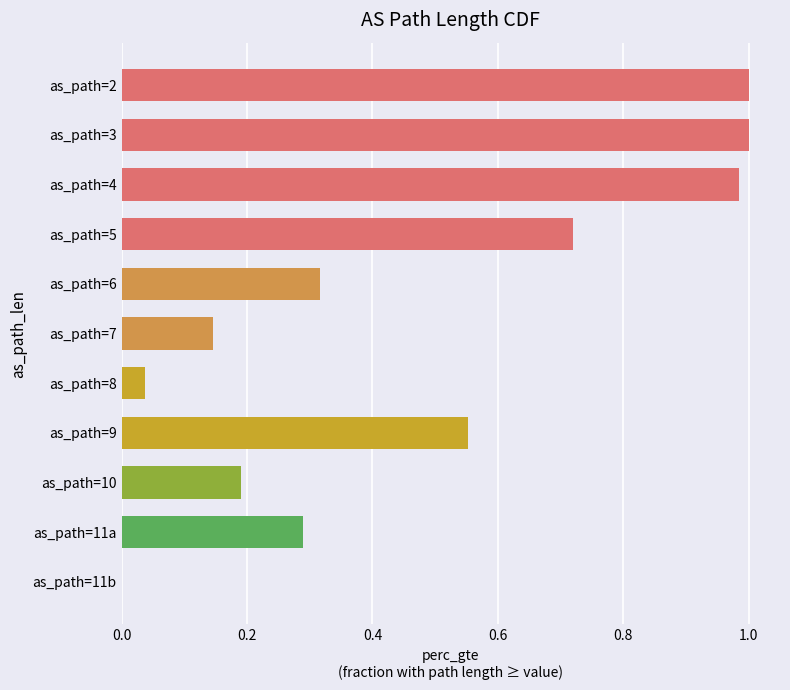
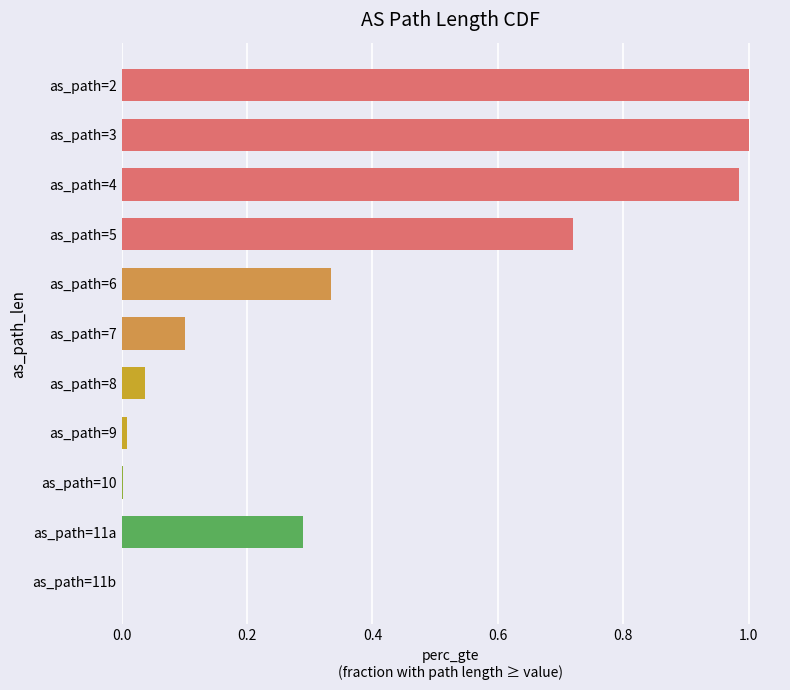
as_path=6: 0.32 -> 0.33
as_path=7: 0.15 -> 0.10
as_path=9: 0.55 -> 0.01
as_path=10: 0.19 -> 0.00
